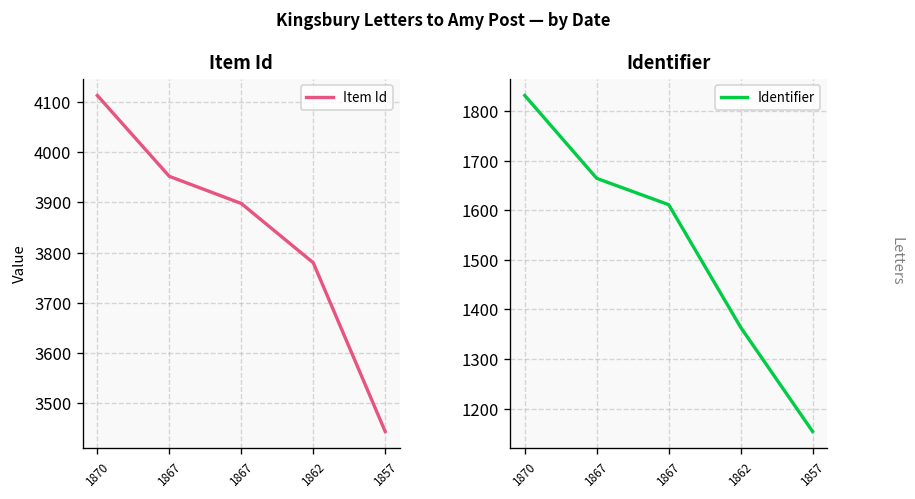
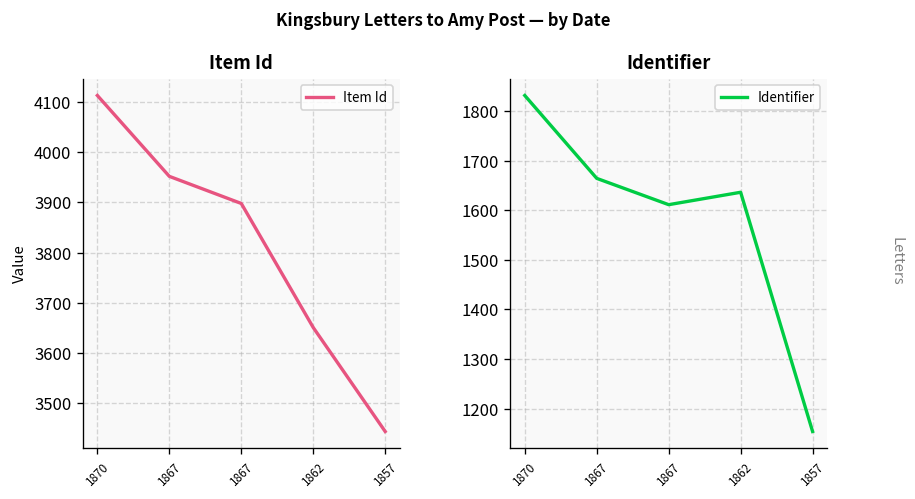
Item Id, 1862: 3780 -> 3650
Identifier, 1862: 1360 -> 1640
